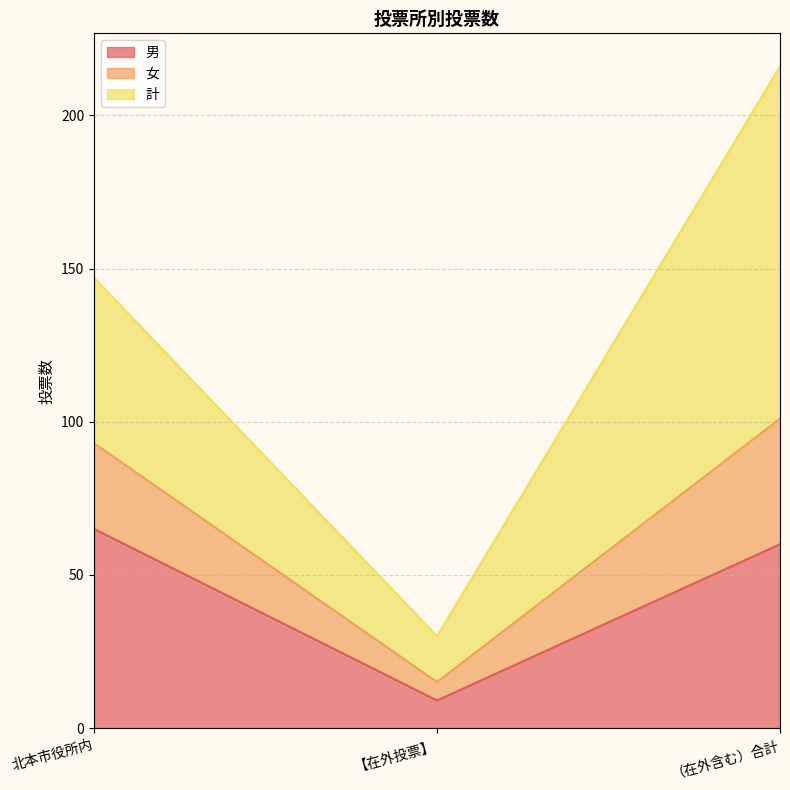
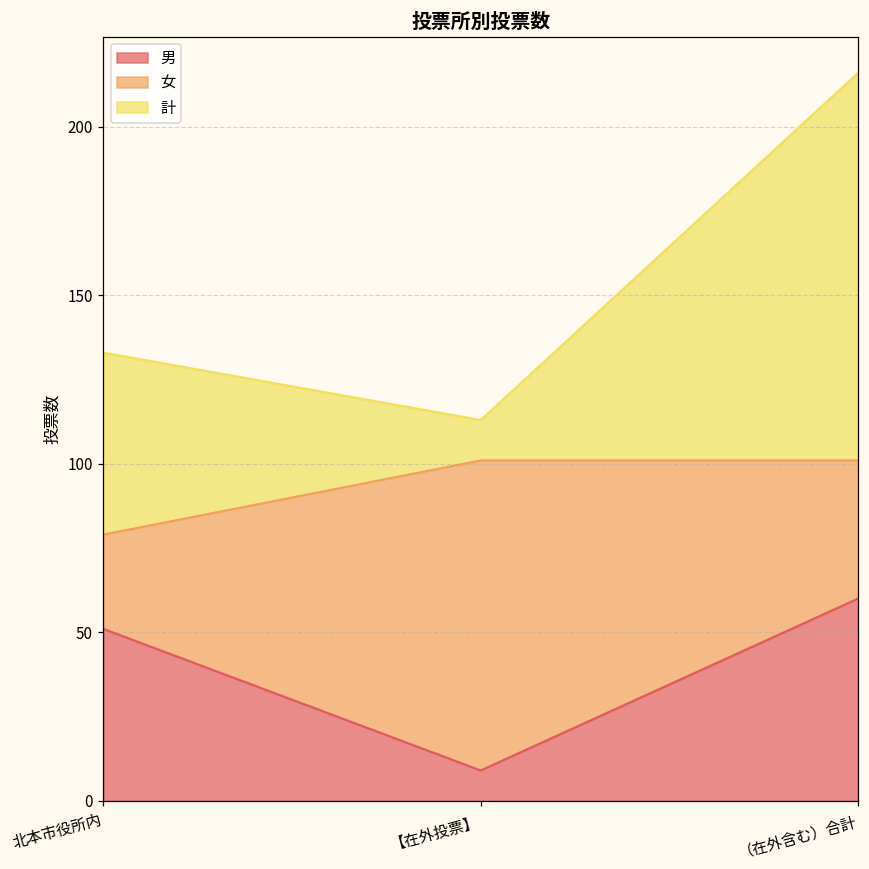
男, 北本市役所内: 65 -> 51
女, 【在外投票】: 6 -> 92
計, 【在外投票】: 15 -> 12
